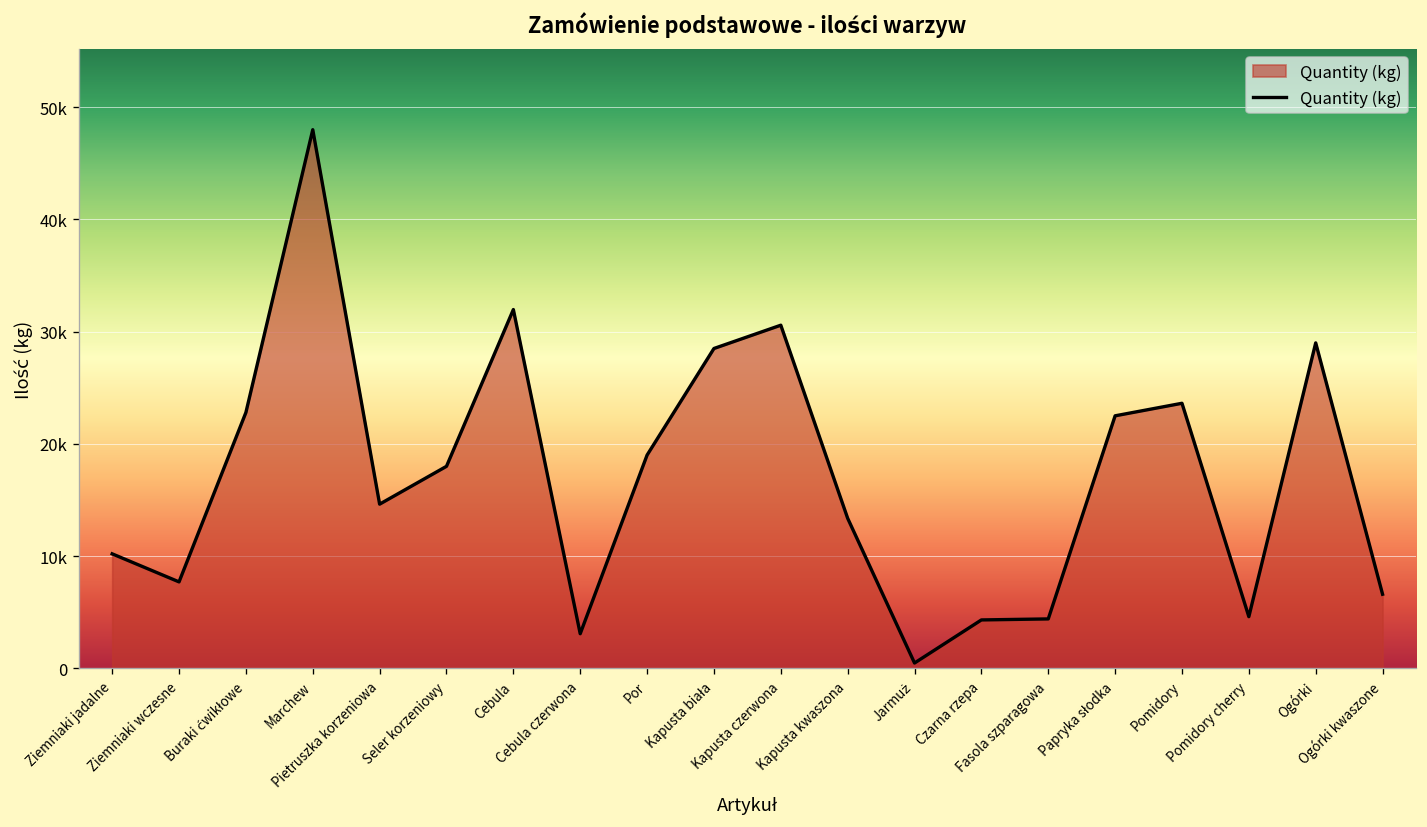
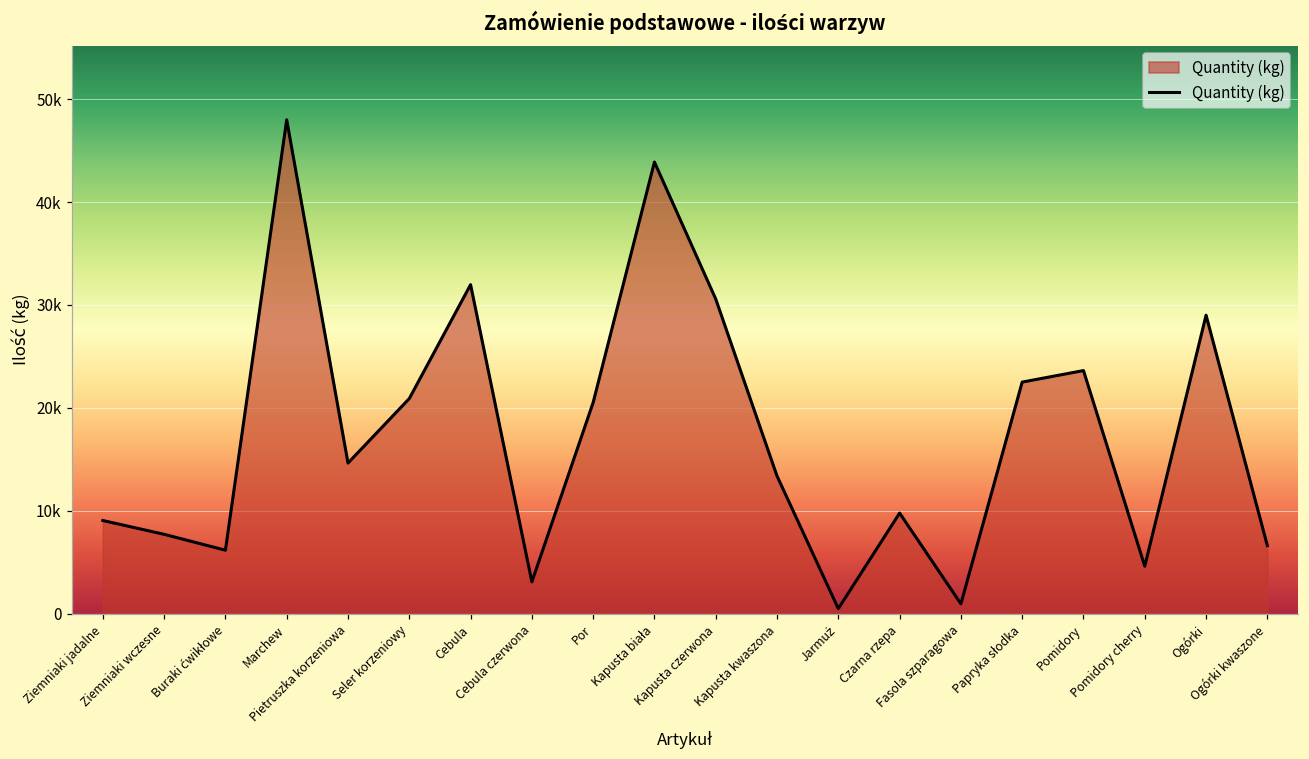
Ziemniaki jadalne: 10000 -> 9000
Buraki ćwikłowe: 23000 -> 6000
Seler korzeniowy: 18000 -> 21000
Por: 19000 -> 21000
Kapusta biała: 29000 -> 44000
Czarna rzepa: 4000 -> 10000
Fasola szparagowa: 4000 -> 1000
